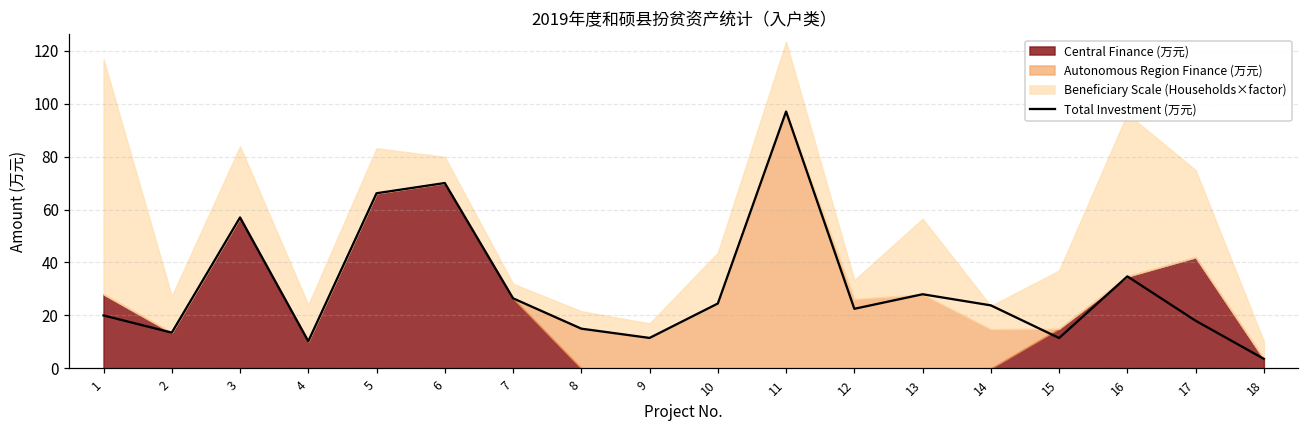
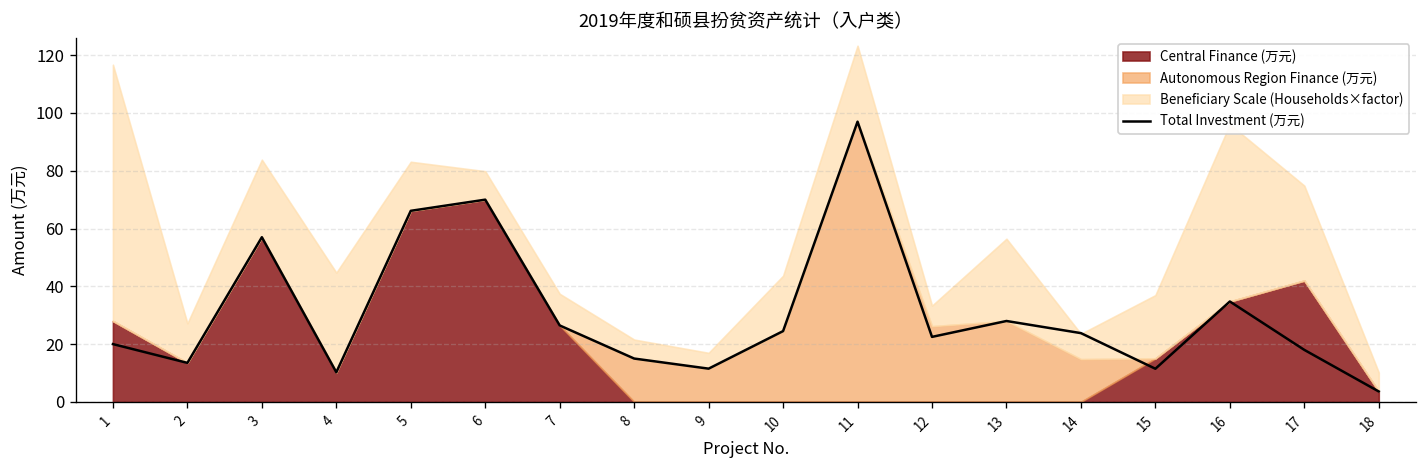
Beneficiary Scale (Households×factor), 4: 14 -> 34
Beneficiary Scale (Households×factor), 7: 5 -> 11
